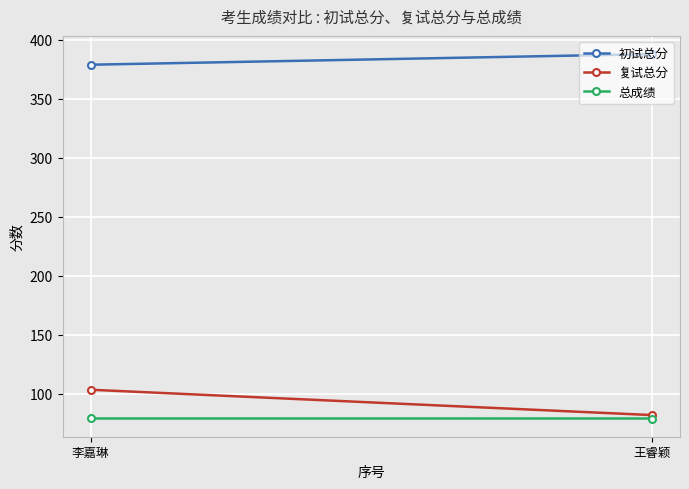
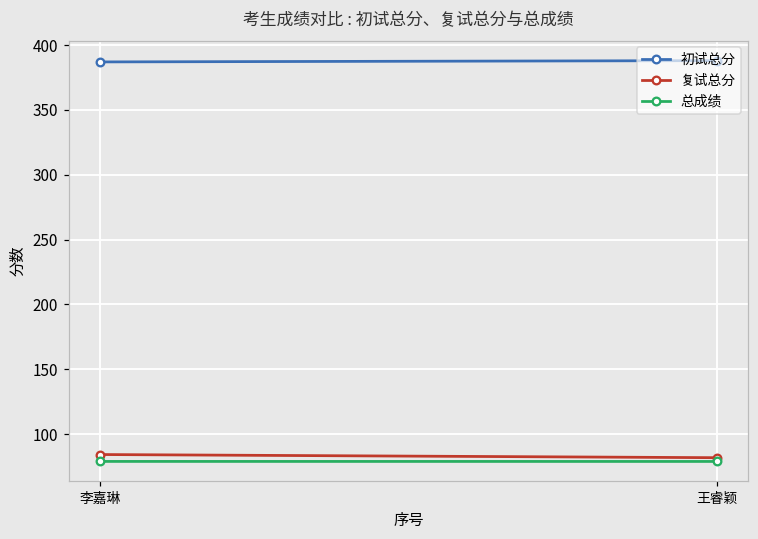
初试总分, 李嘉琳: 379 -> 387
复试总分, 李嘉琳: 103 -> 84
